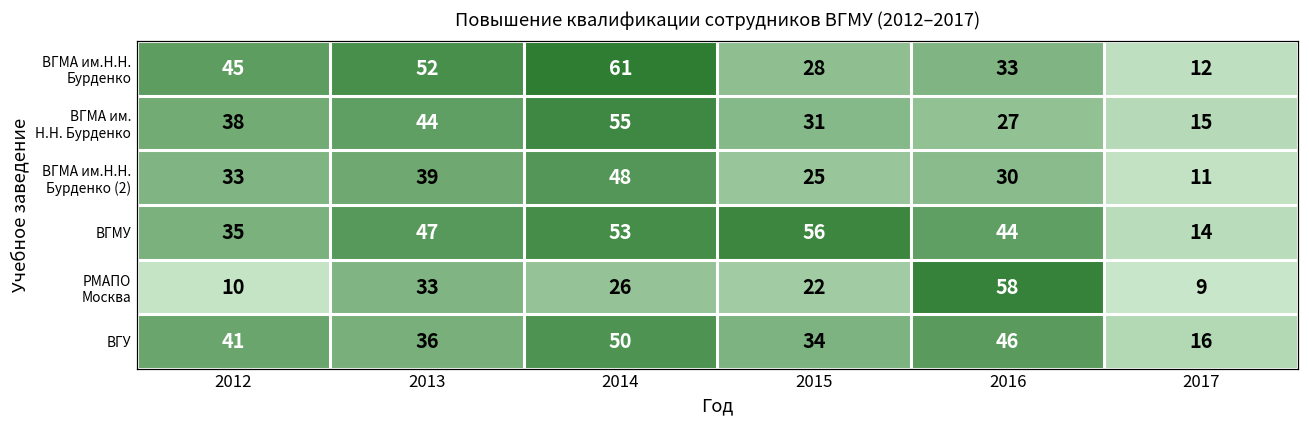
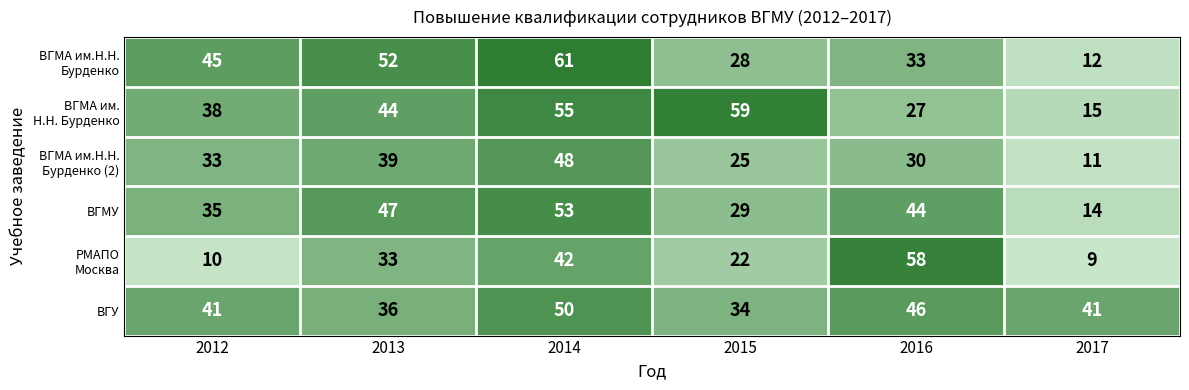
ВГМА им. Н.Н. Бурденко, 2015: 31 -> 59
ВГМУ, 2015: 56 -> 29
РМАПО Москва, 2014: 26 -> 42
ВГУ, 2017: 16 -> 41
